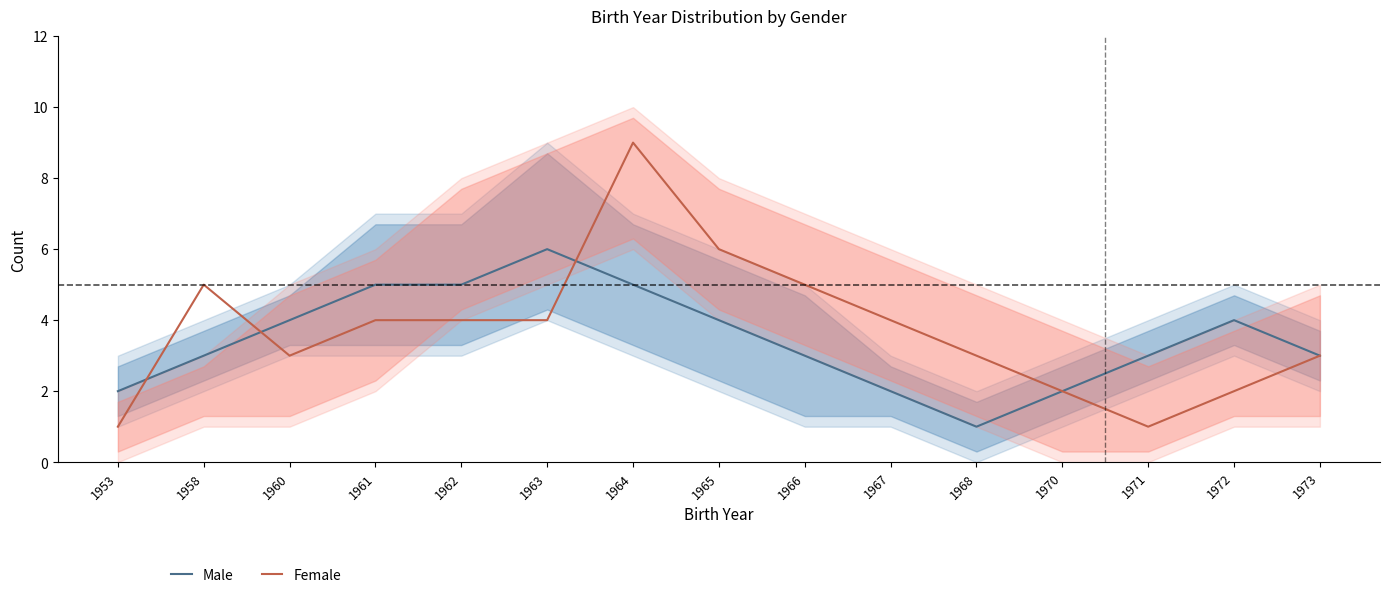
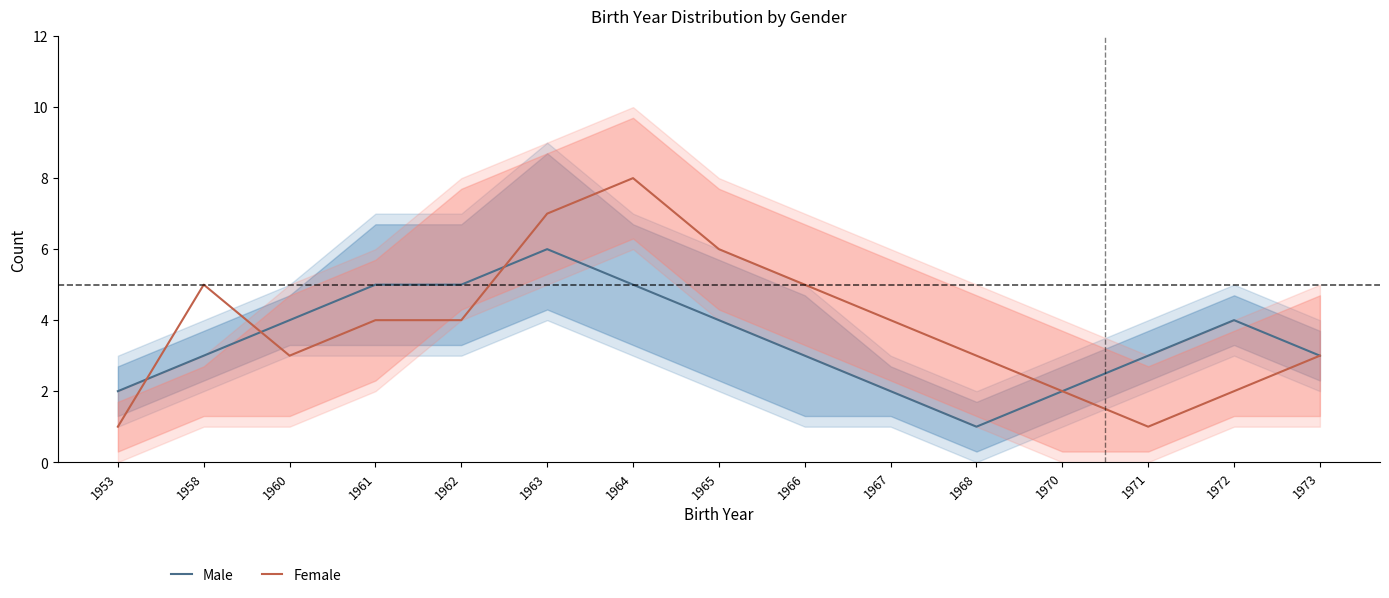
Female, 1963: 4 -> 7
Female, 1964: 9 -> 8
